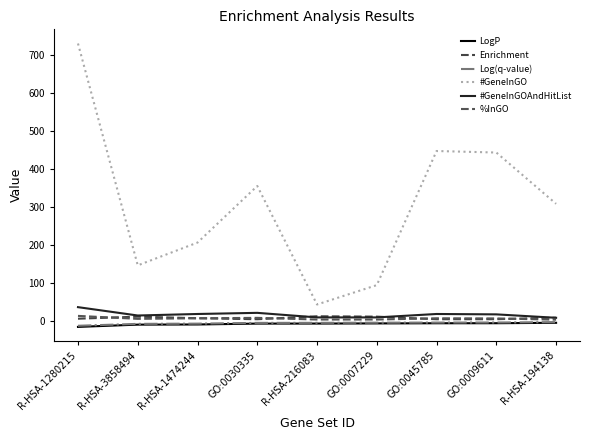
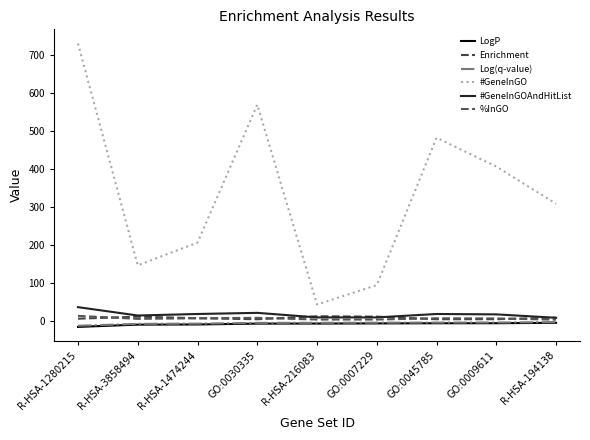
#GeneInGO, GO:0030335: 360 -> 570
#GeneInGO, GO:0045785: 450 -> 480
#GeneInGO, GO:0009611: 440 -> 410
